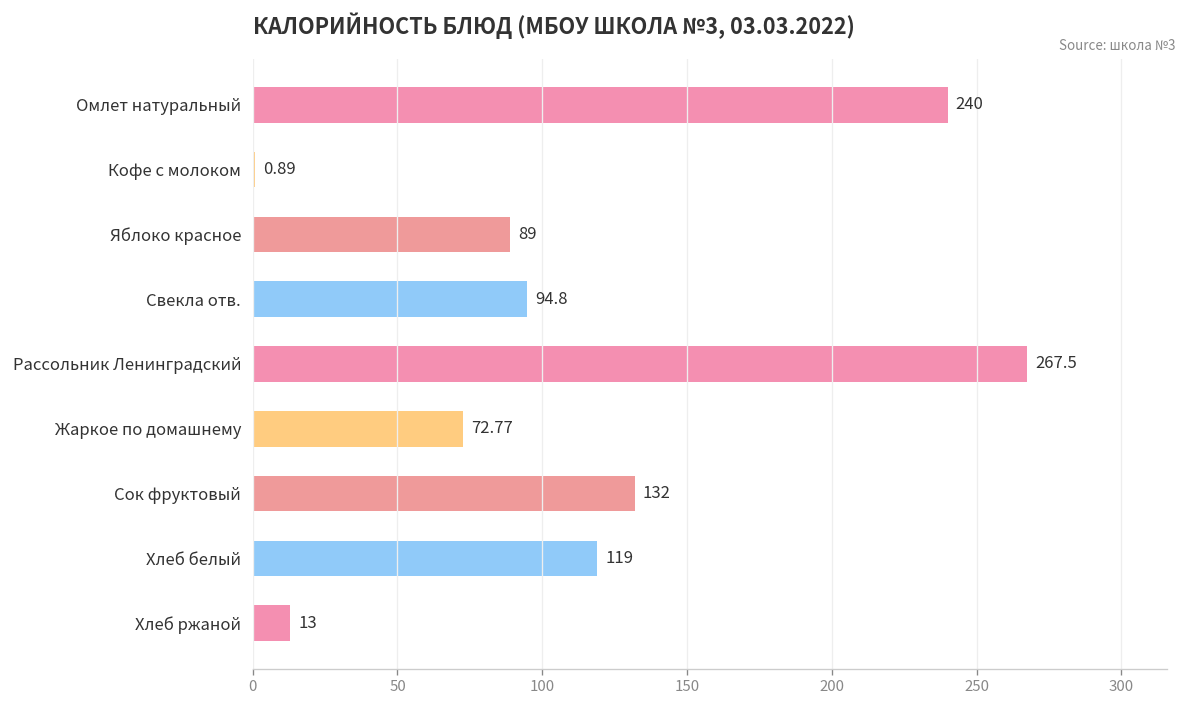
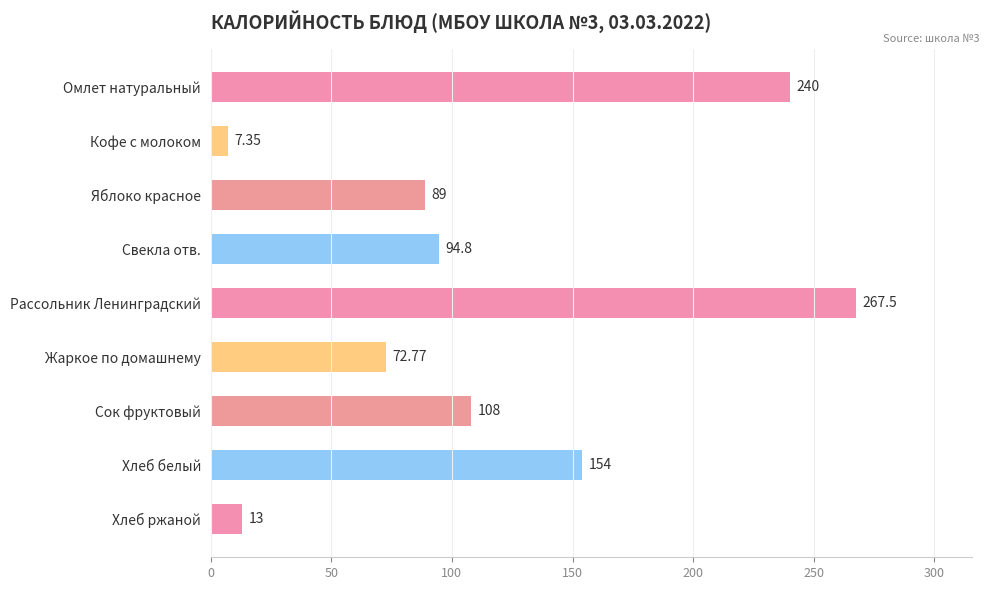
Кофе с молоком: 0.89 -> 7.35
Сок фруктовый: 132 -> 108
Хлеб белый: 119 -> 154
